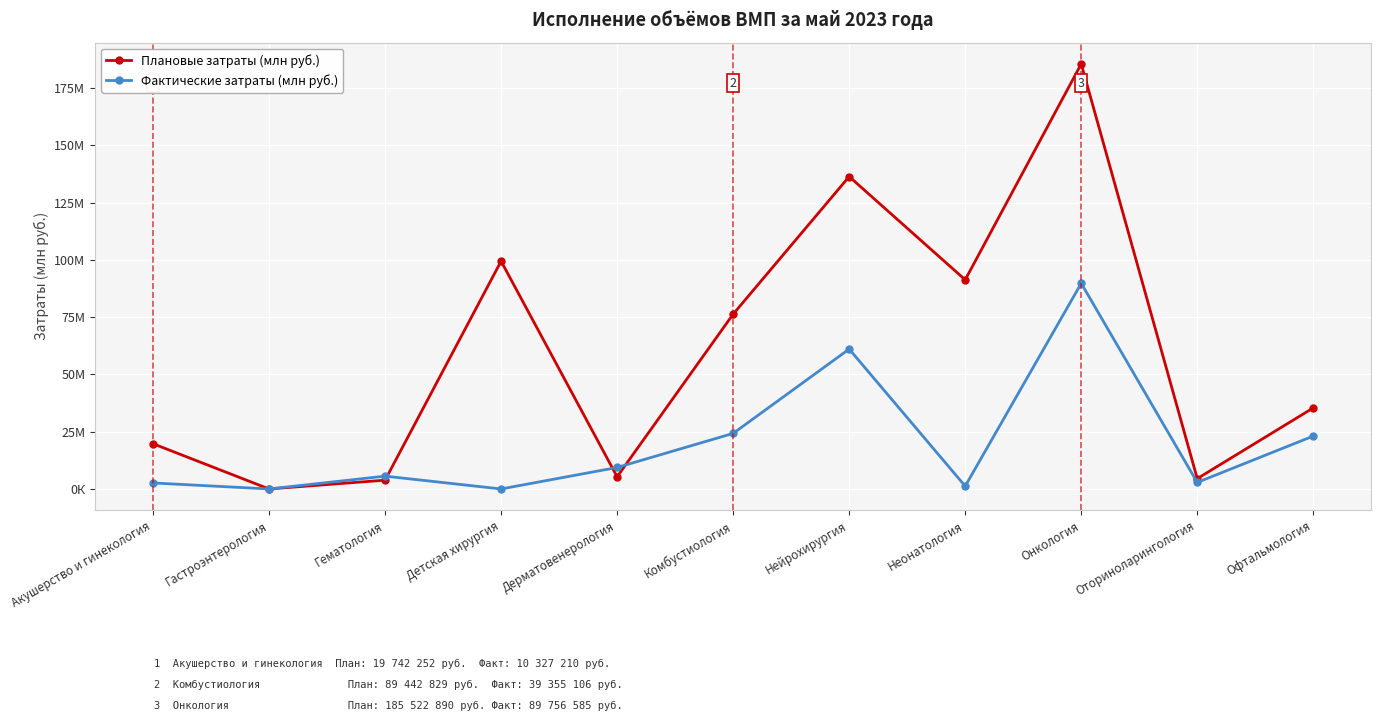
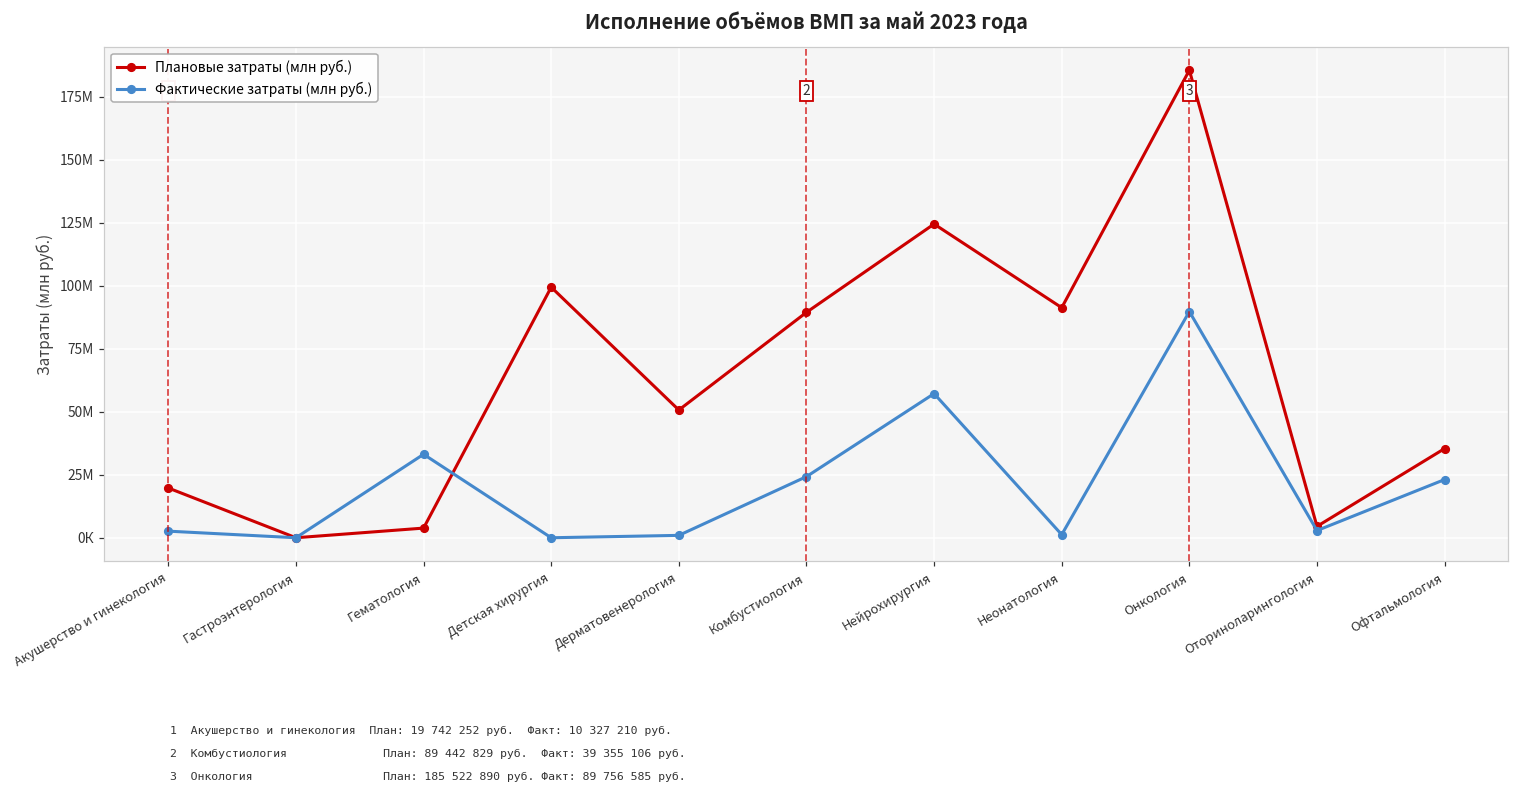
Фактические затраты (млн руб.), Гематология: 6М -> 33М
Плановые затраты (млн руб.), Дерматовенерология: 5М -> 51М
Фактические затраты (млн руб.), Дерматовенерология: 9М -> 1М
Плановые затраты (млн руб.), Комбустиология: 76М -> 89М
Плановые затраты (млн руб.), Нейрохирургия: 136М -> 124М
Фактические затраты (млн руб.), Нейрохирургия: 61М -> 57М
